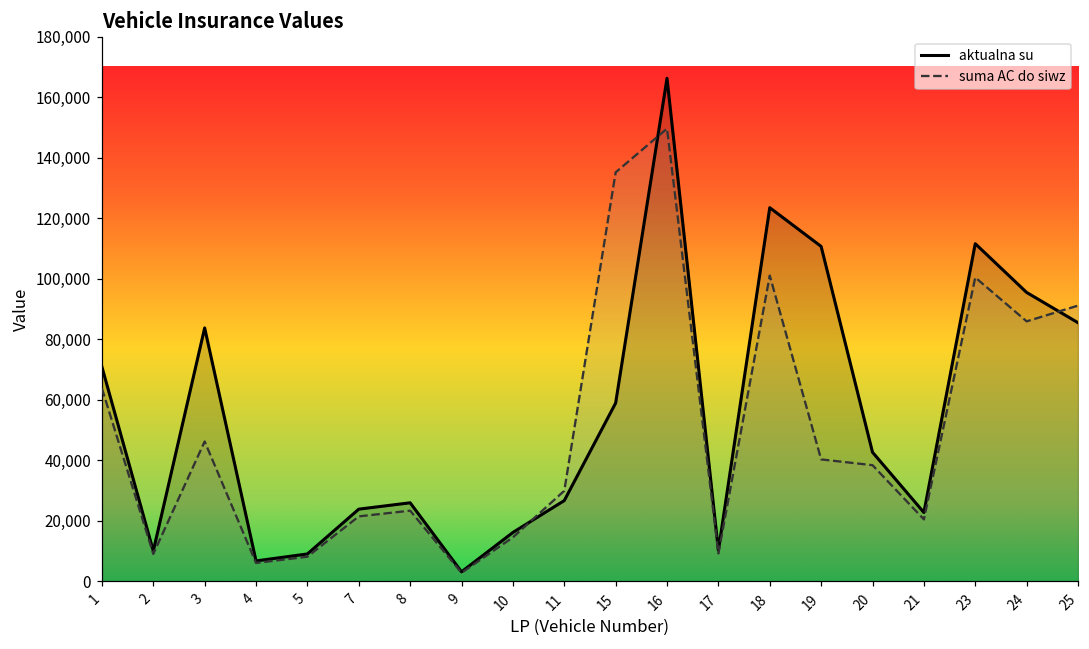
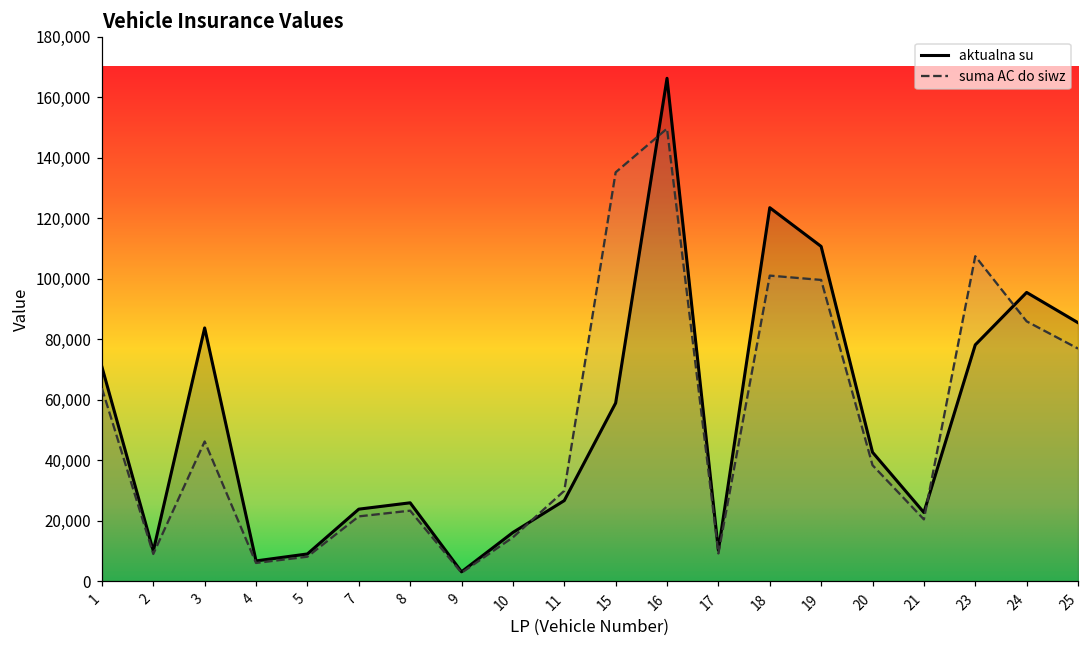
suma AC do siwz, 19: 40,000 -> 100,000
aktualna su, 23: 112,000 -> 78,000
suma AC do siwz, 23: 100,000 -> 107,000
suma AC do siwz, 25: 91,000 -> 77,000
